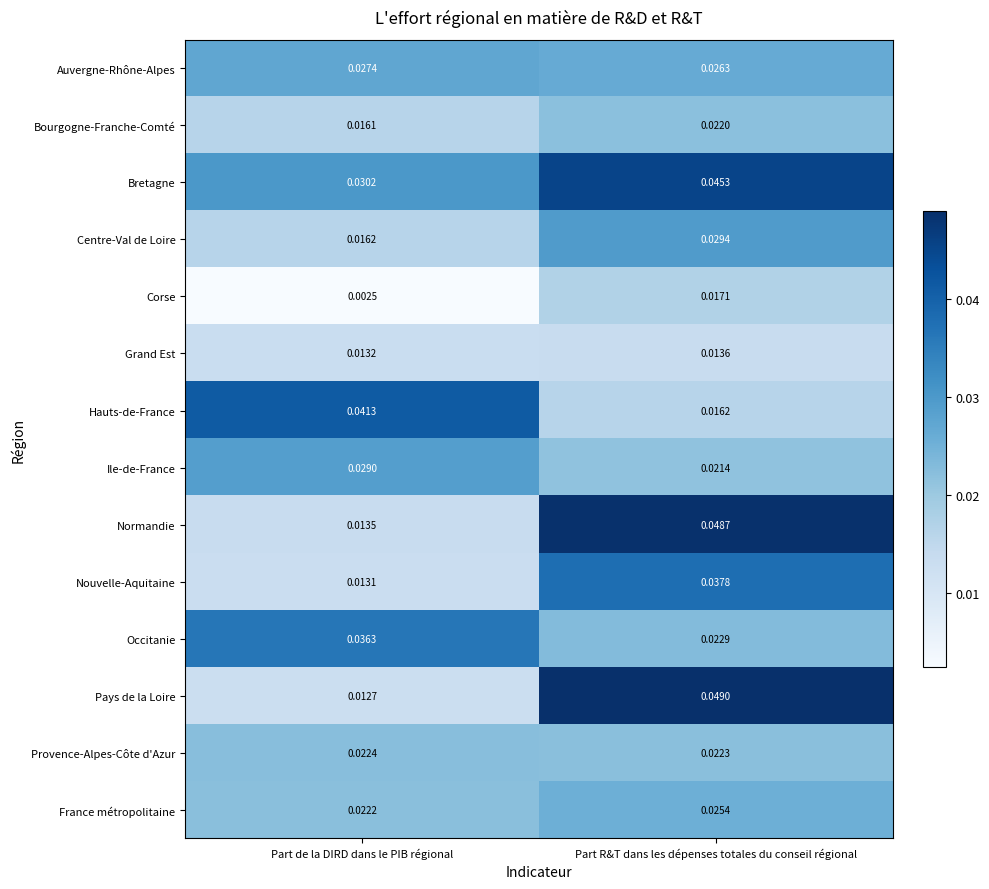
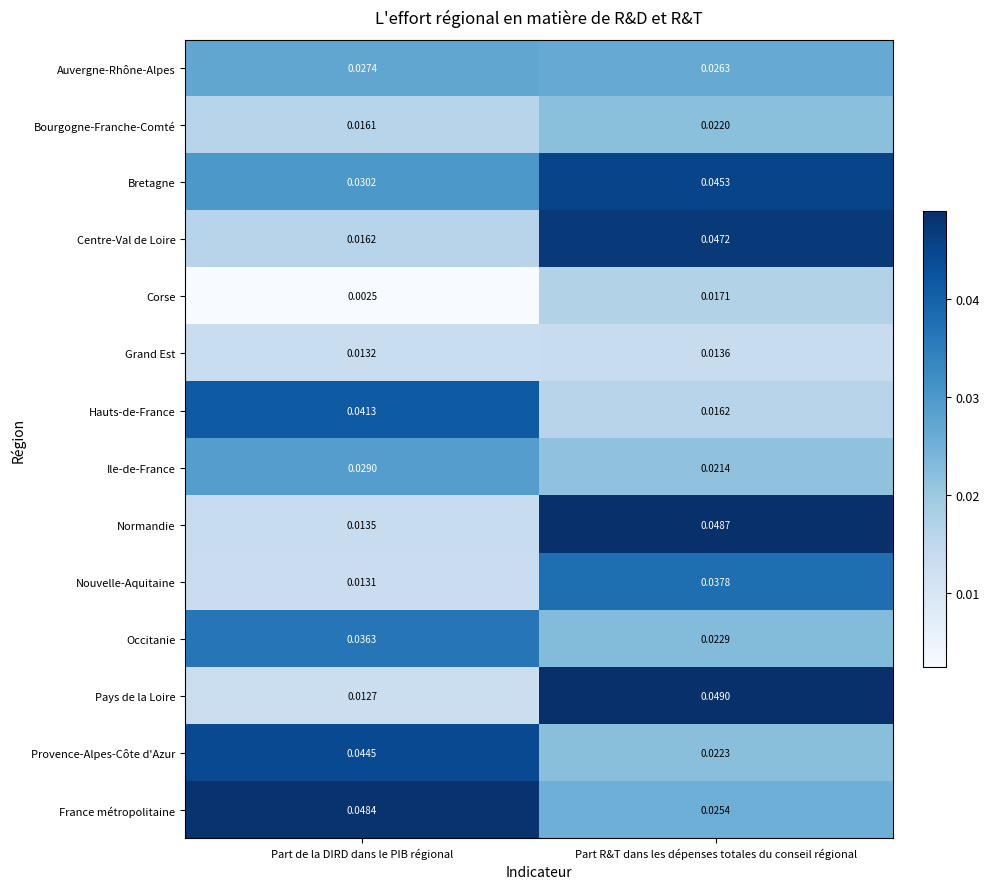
Centre-Val de Loire, Part R&T dans les dépenses totales du conseil régional: 0.0294 -> 0.0472
Provence-Alpes-Côte d'Azur, Part de la DIRD dans le PIB régional: 0.0224 -> 0.0445
France métropolitaine, Part de la DIRD dans le PIB régional: 0.0222 -> 0.0484
